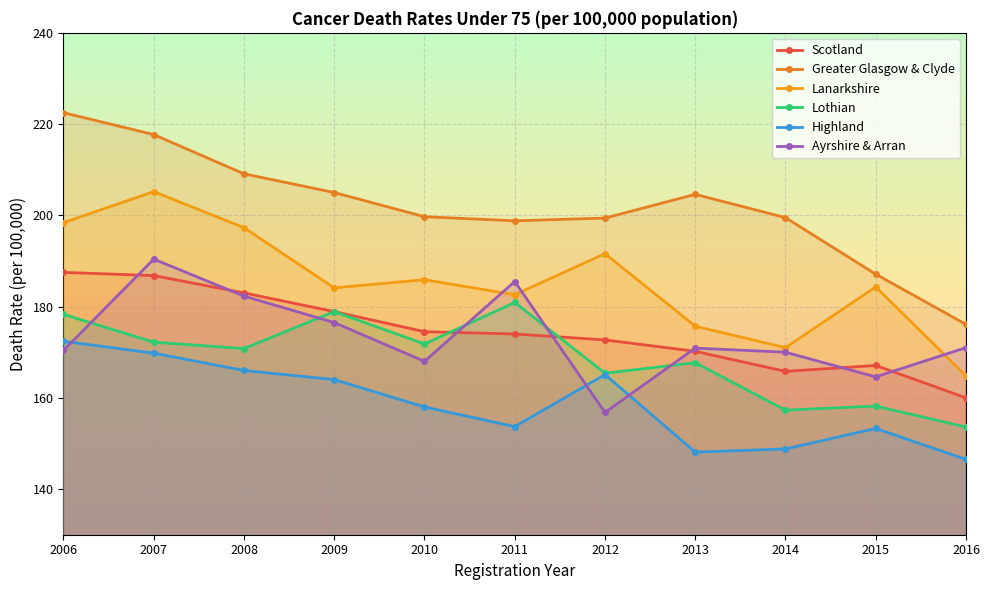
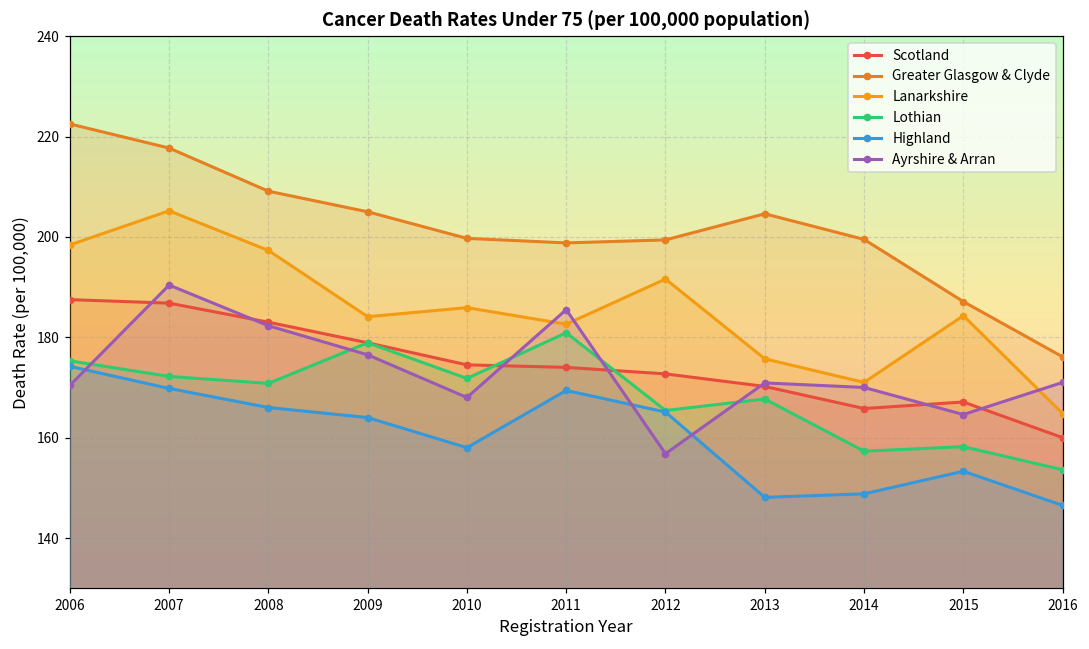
Lothian, 2006: 178 -> 175
Highland, 2006: 172 -> 174
Highland, 2011: 154 -> 169
